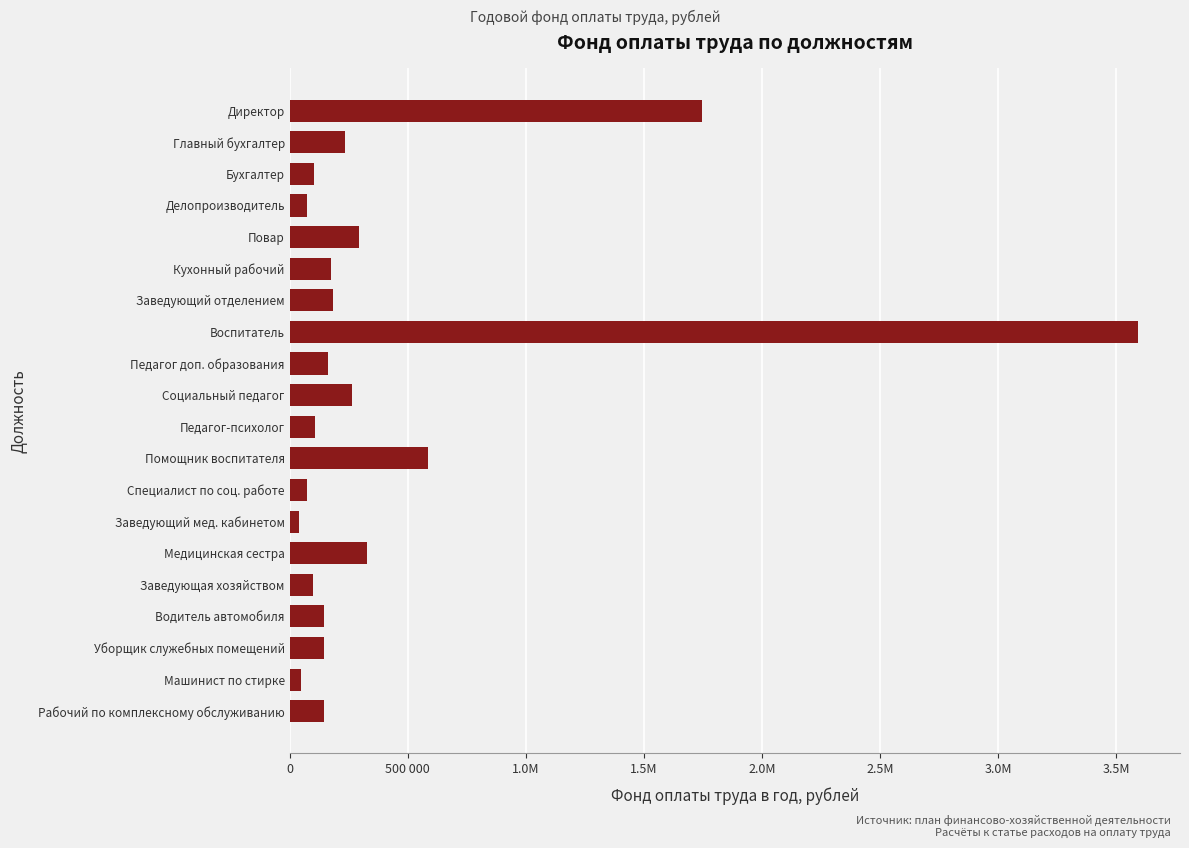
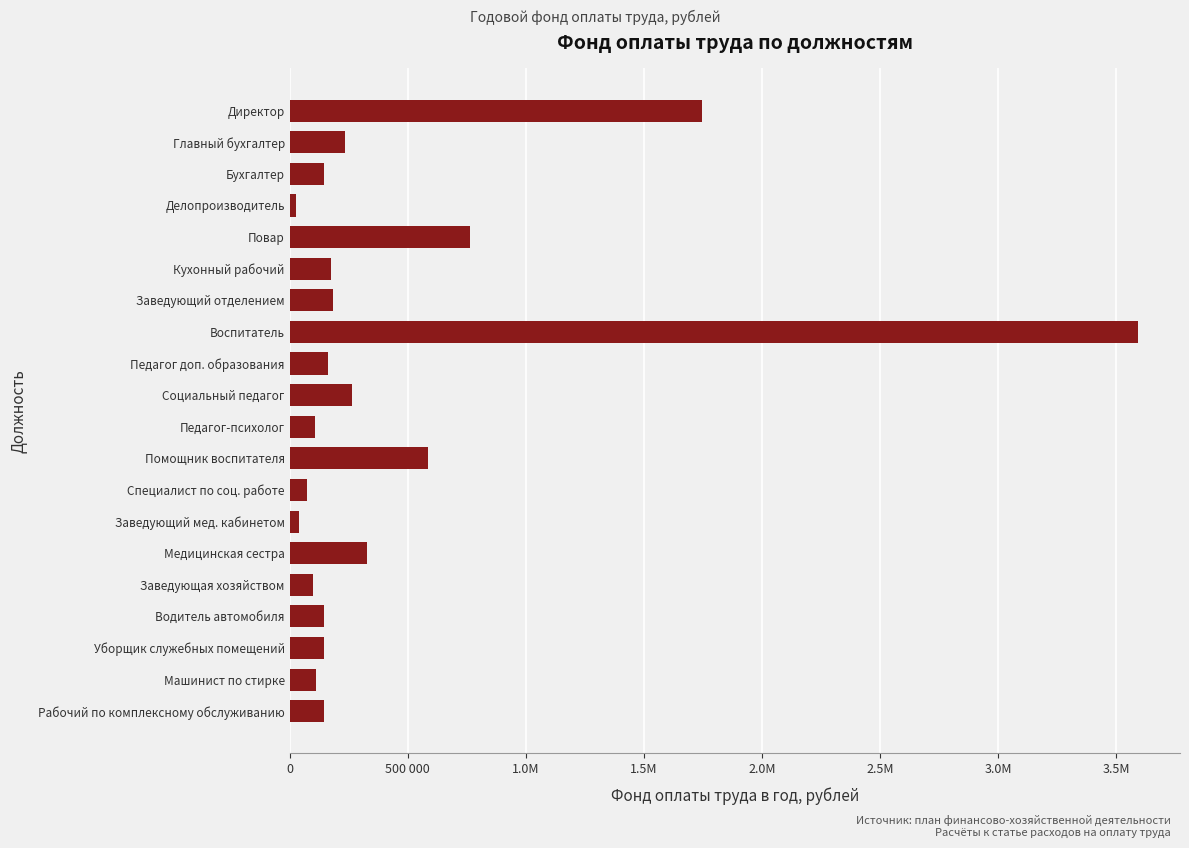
Бухгалтер: 100000 -> 150000
Делопроизводитель: 70000 -> 30000
Повар: 290000 -> 760000
Машинист по стирке: 50000 -> 110000
